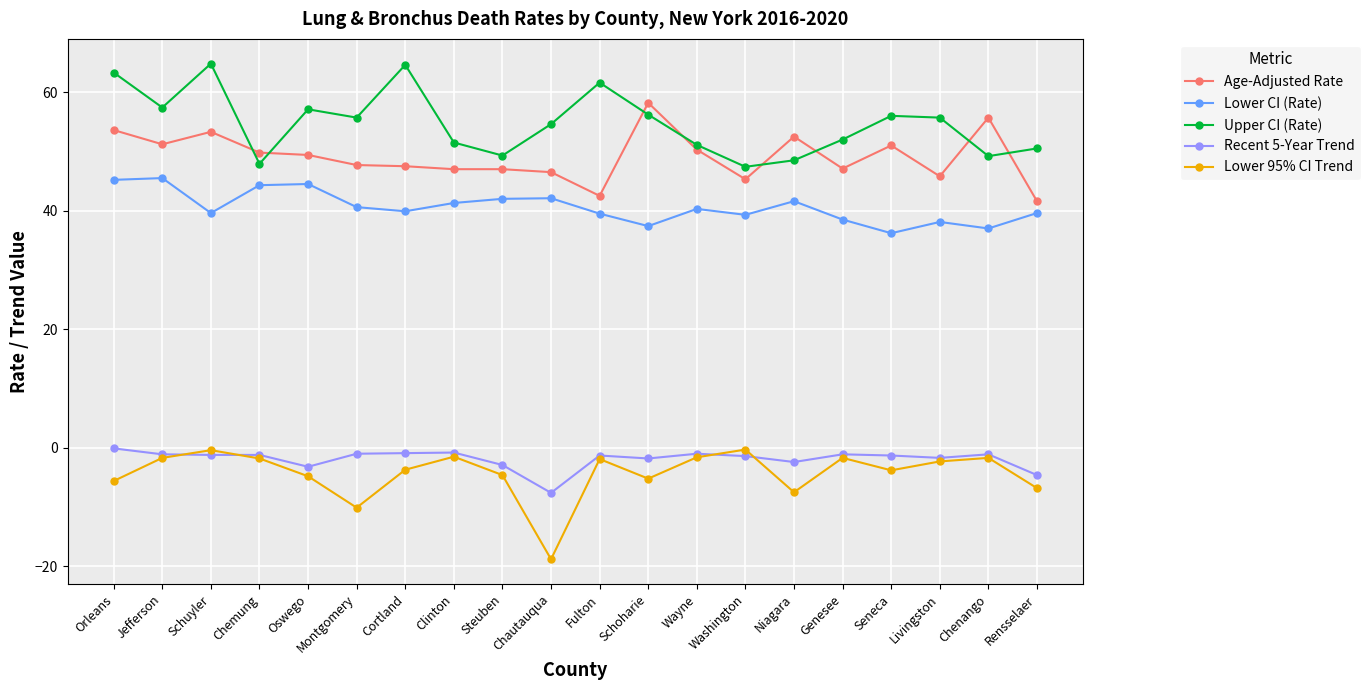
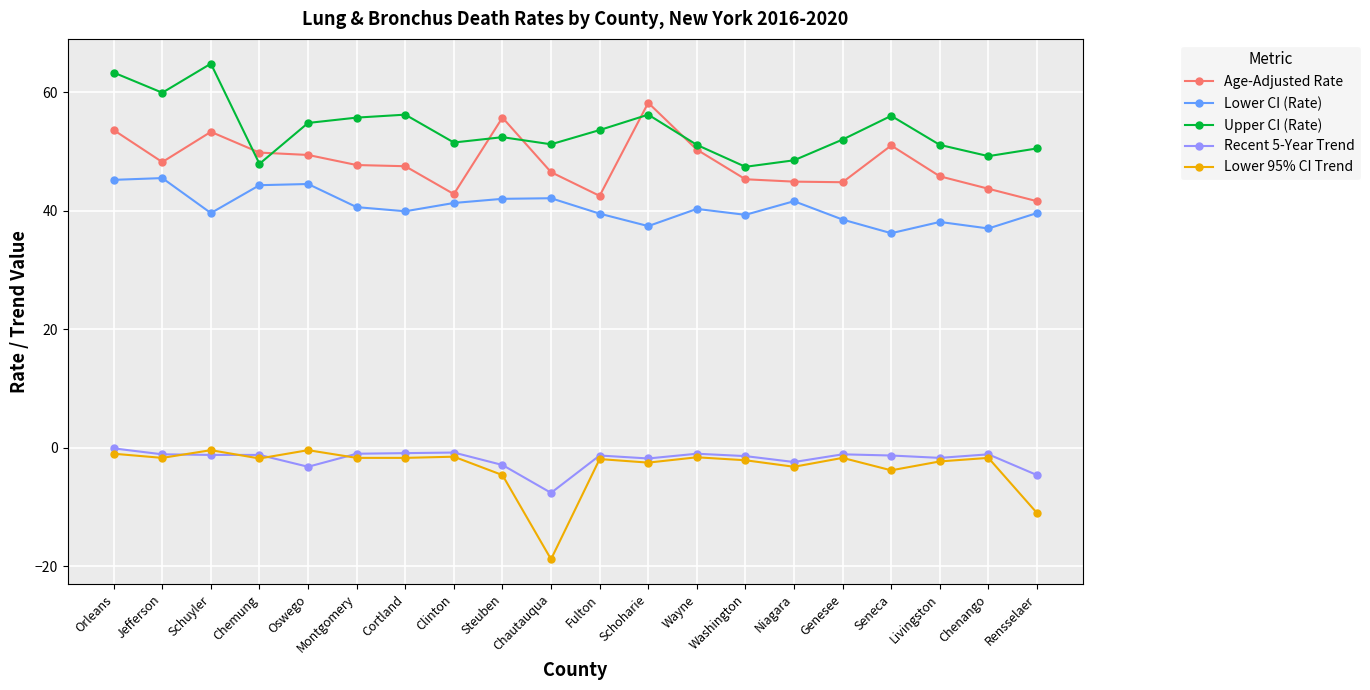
Lower 95% CI Trend, Orleans: -6 -> -1
Age-Adjusted Rate, Jefferson: 51 -> 48
Upper CI (Rate), Jefferson: 57 -> 60
Upper CI (Rate), Oswego: 57 -> 55
Lower 95% CI Trend, Oswego: -5 -> 0
Lower 95% CI Trend, Montgomery: -10 -> -2
Upper CI (Rate), Cortland: 65 -> 56
Lower 95% CI Trend, Cortland: -4 -> -2
Age-Adjusted Rate, Clinton: 47 -> 43
Age-Adjusted Rate, Steuben: 47 -> 56
Upper CI (Rate), Steuben: 49 -> 52
Upper CI (Rate), Chautauqua: 55 -> 51
Upper CI (Rate), Fulton: 62 -> 54
Lower 95% CI Trend, Schoharie: -5 -> -3
Lower 95% CI Trend, Washington: 0 -> -2
Age-Adjusted Rate, Niagara: 53 -> 45
Lower 95% CI Trend, Niagara: -8 -> -3
Age-Adjusted Rate, Genesee: 47 -> 45
Upper CI (Rate), Livingston: 56 -> 51
Age-Adjusted Rate, Chenango: 56 -> 44
Lower 95% CI Trend, Rensselaer: -7 -> -11
